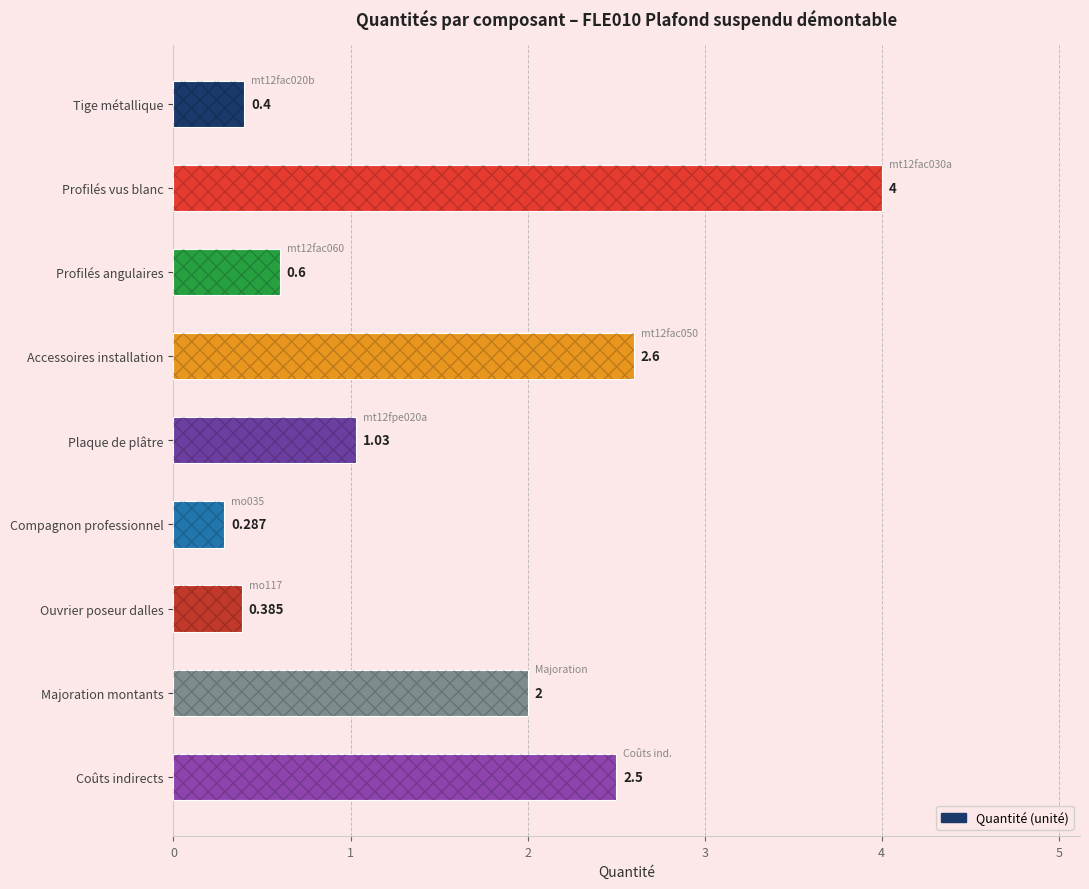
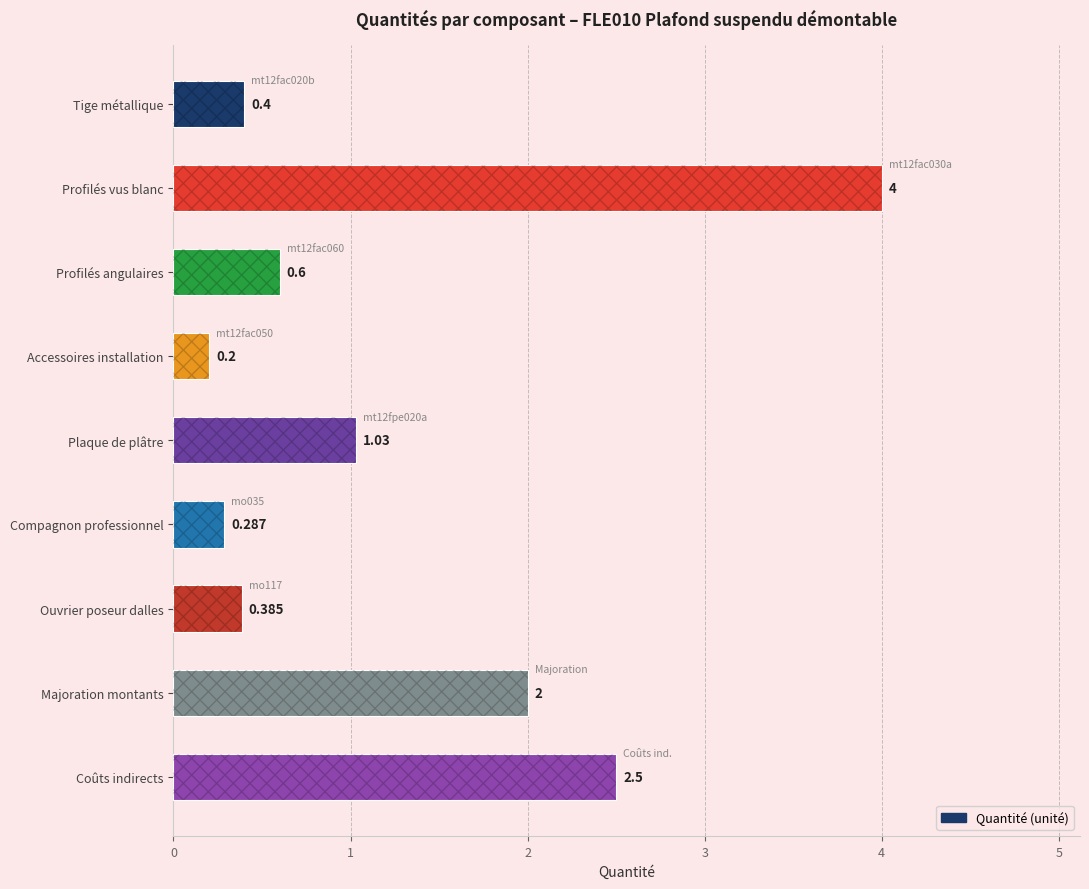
Accessoires installation: 2.6 -> 0.2
